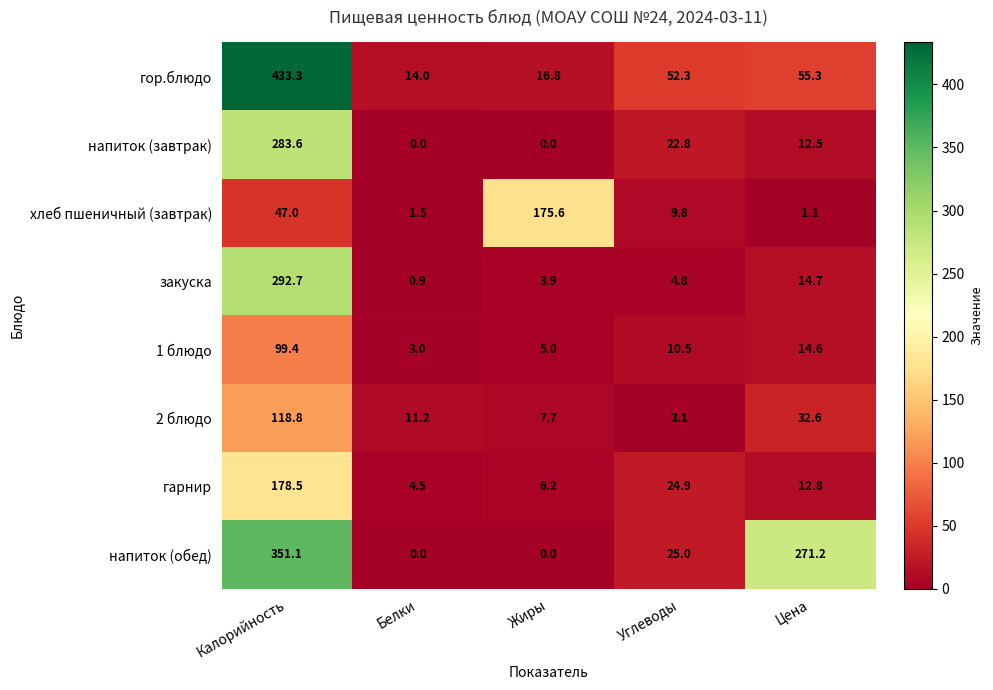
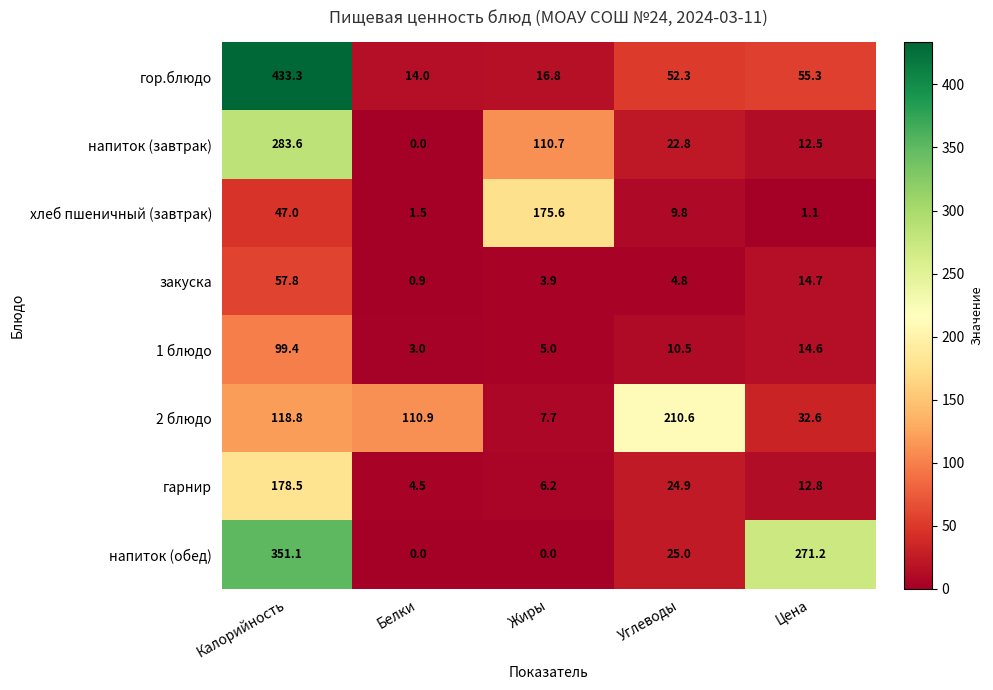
напиток (завтрак), Жиры: 0.0 -> 110.7
закуска, Калорийность: 292.7 -> 57.8
2 блюдо, Белки: 11.2 -> 110.9
2 блюдо, Углеводы: 3.1 -> 210.6
